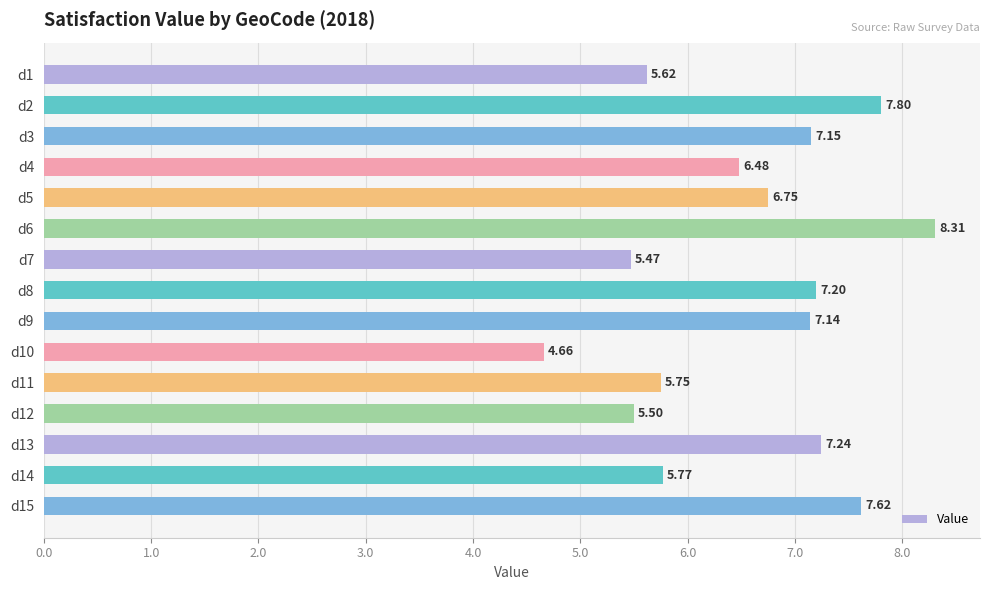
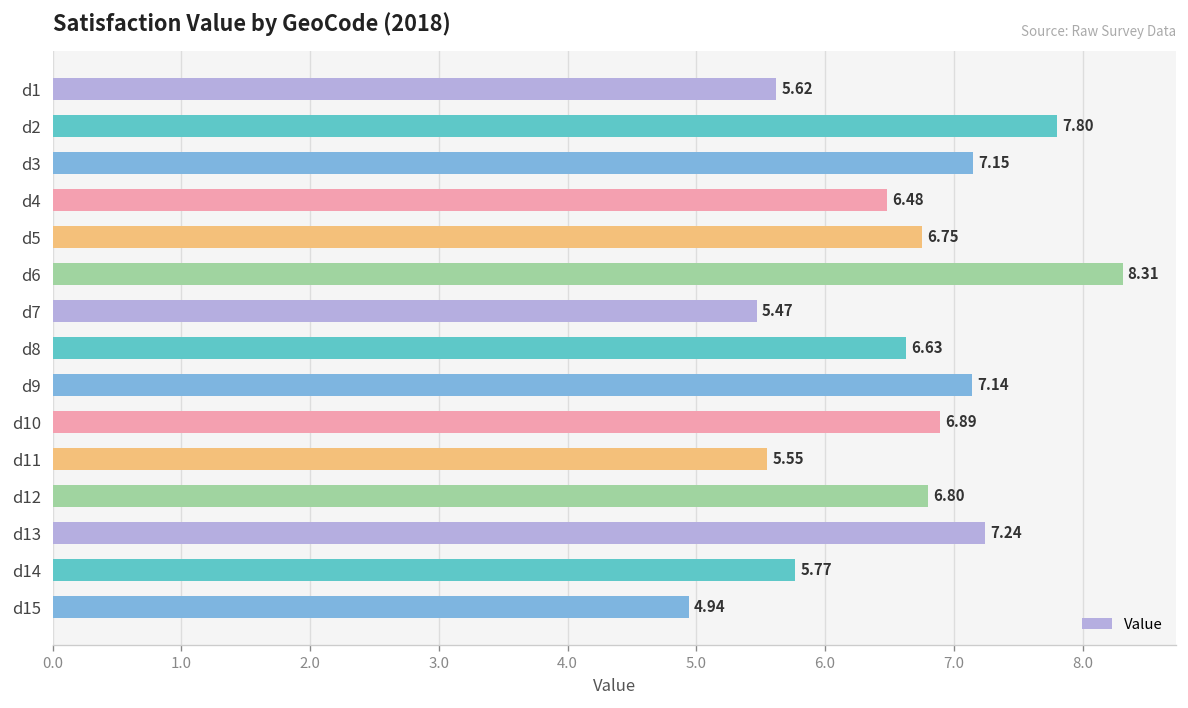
d8: 7.20 -> 6.63
d10: 4.66 -> 6.89
d11: 5.75 -> 5.55
d12: 5.50 -> 6.80
d15: 7.62 -> 4.94
